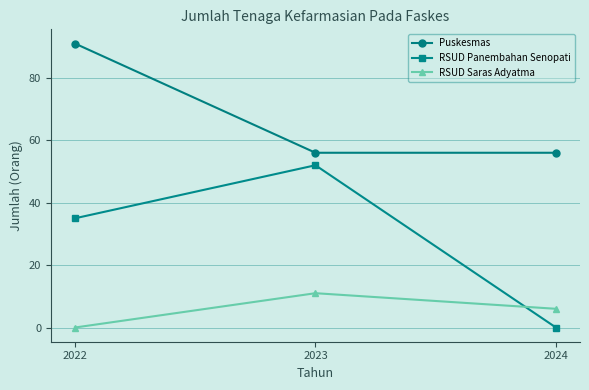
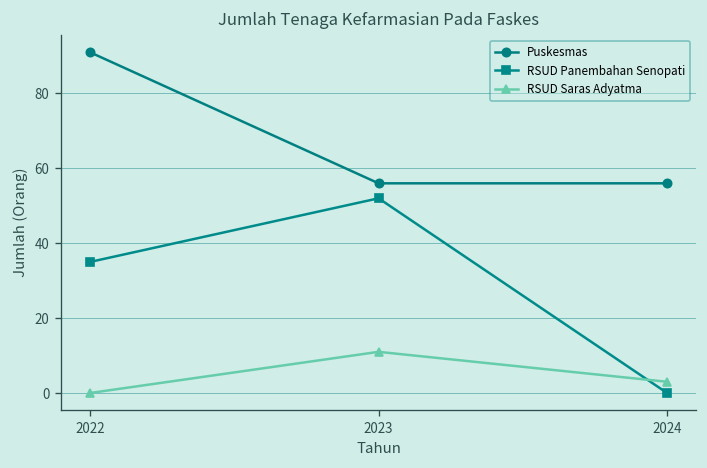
RSUD Saras Adyatma, 2024: 6 -> 3
